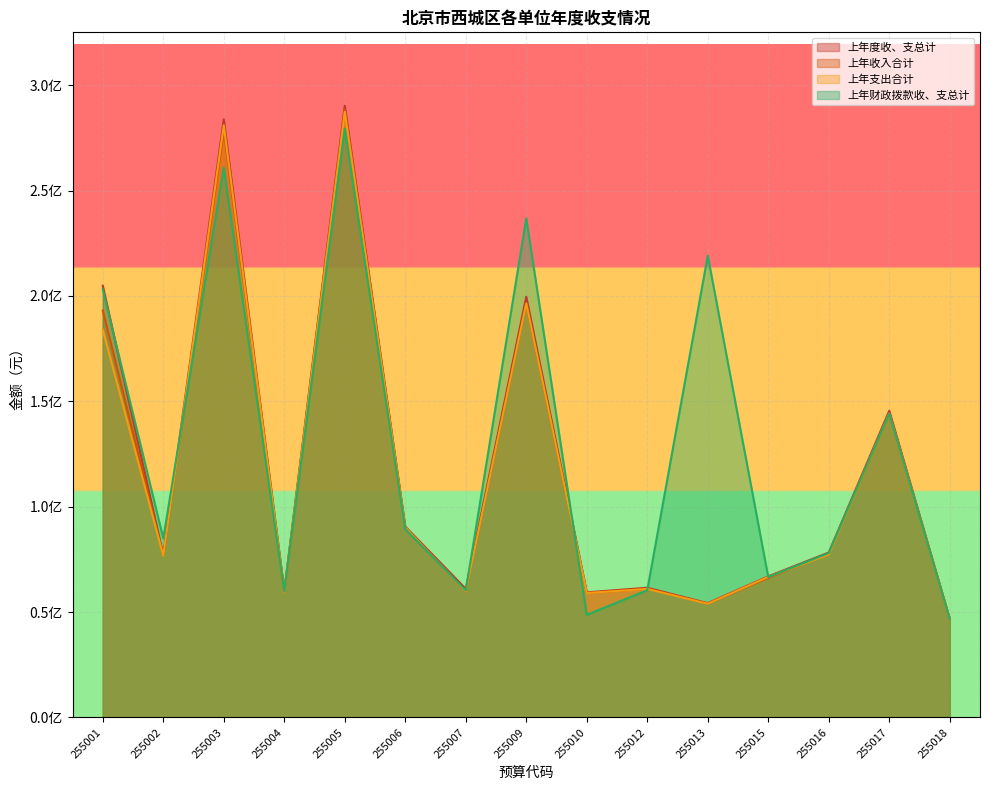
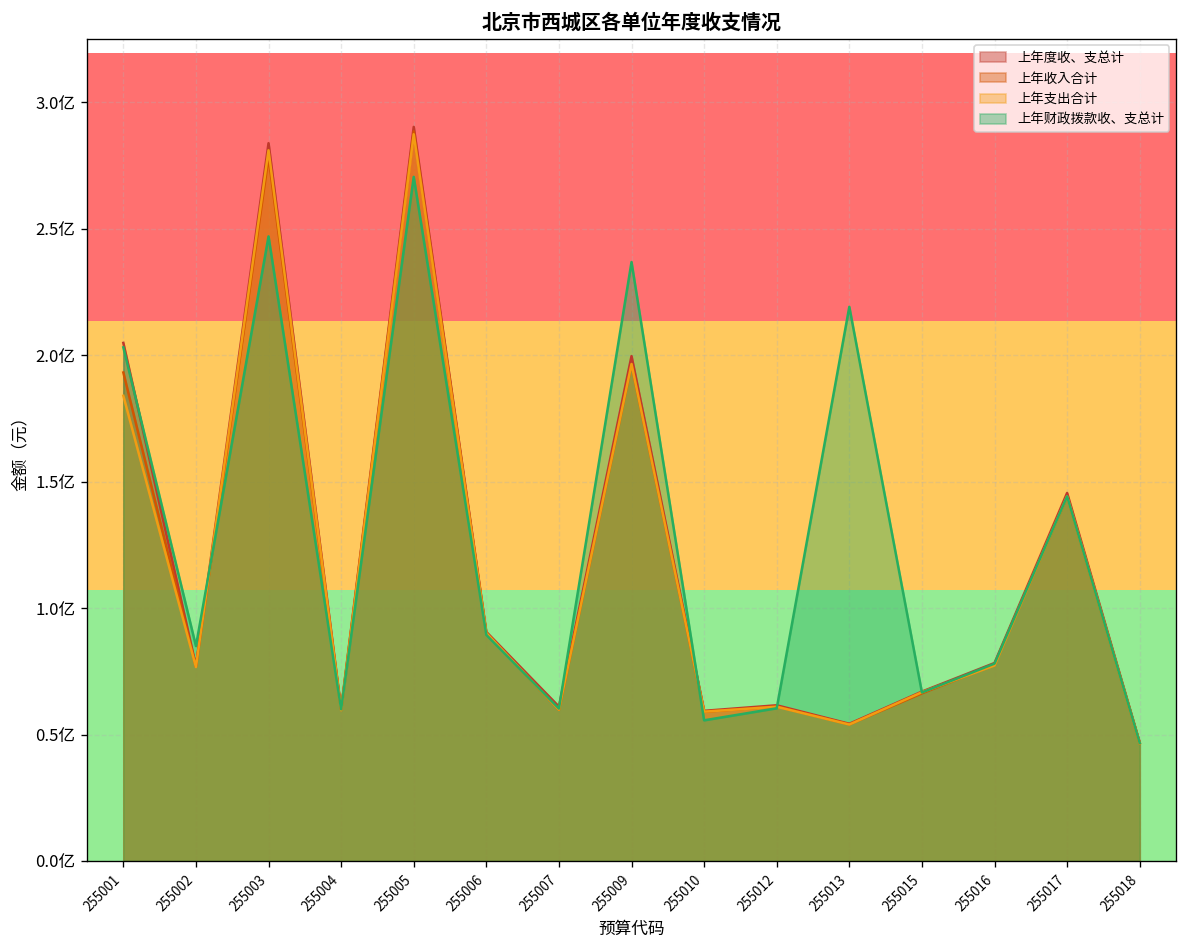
上年财政拨款收、支总计, 255003: 2.61亿 -> 2.47亿
上年财政拨款收、支总计, 255005: 2.79亿 -> 2.70亿
上年财政拨款收、支总计, 255010: 0.49亿 -> 0.56亿
